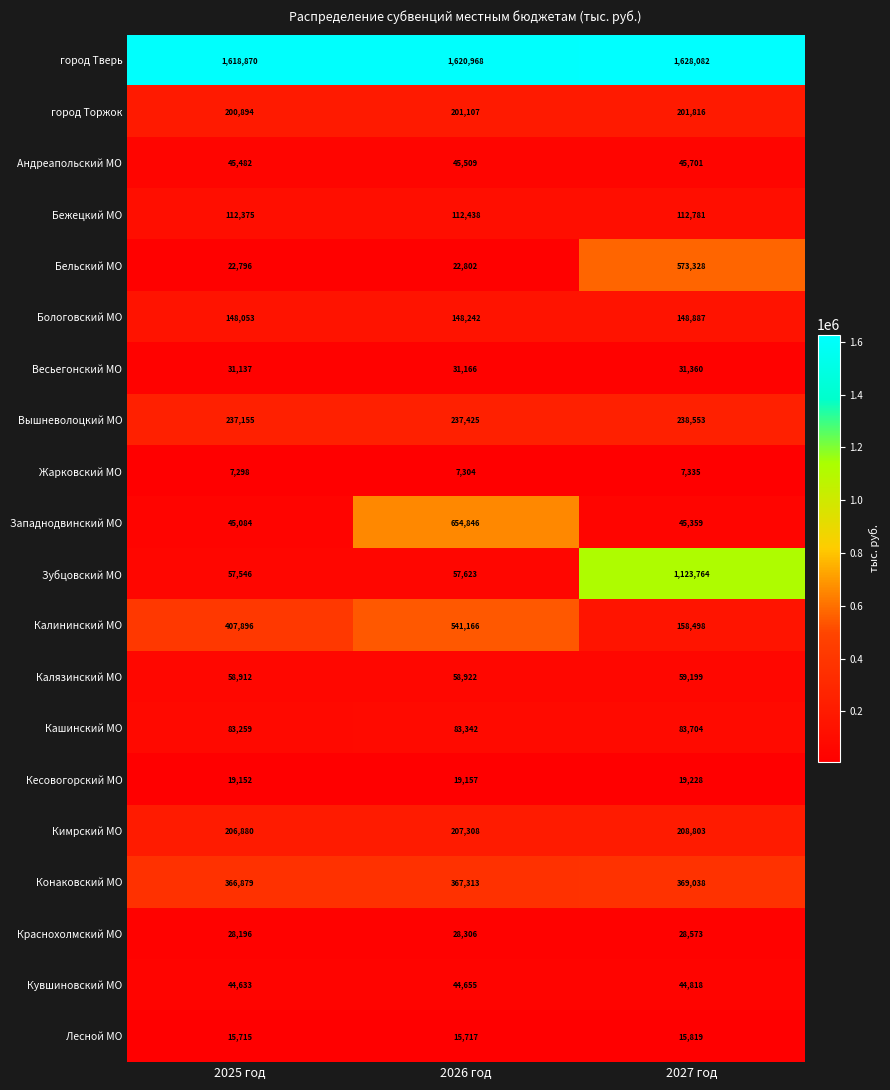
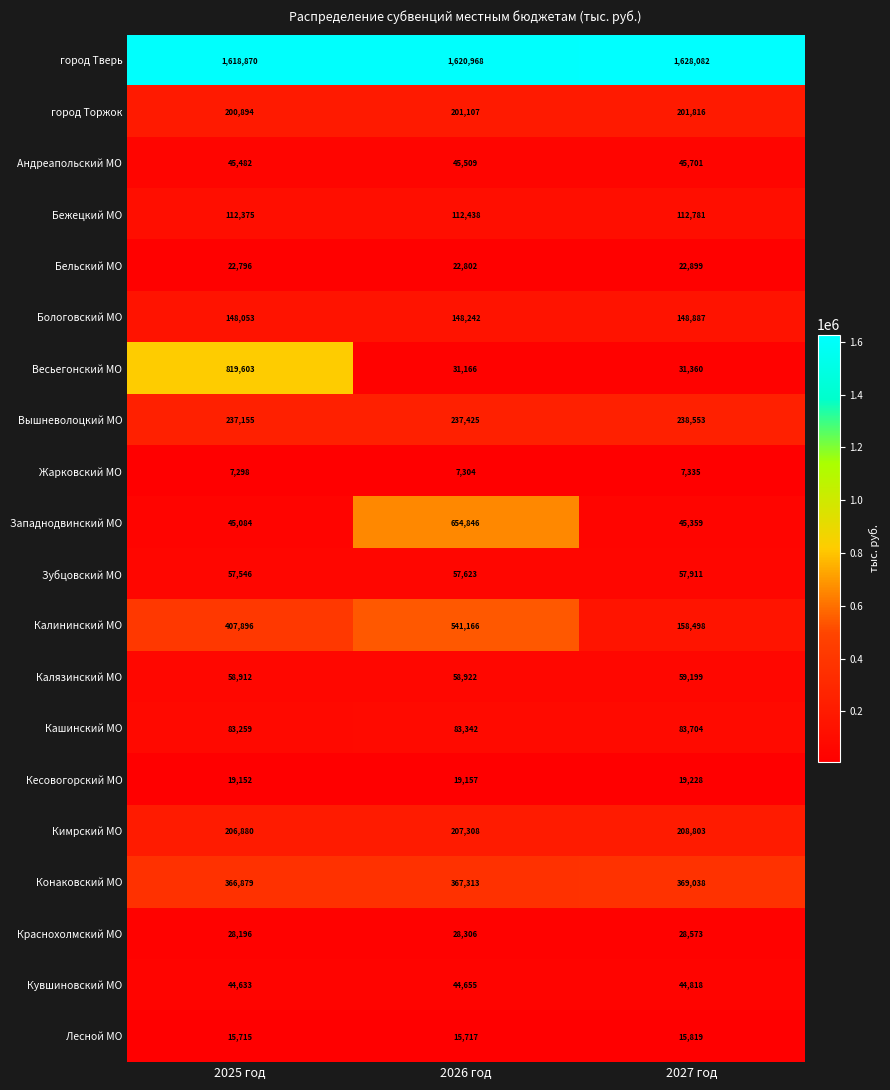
Бельский МО, 2027 год: 573,328 -> 22,899
Весьегонский МО, 2025 год: 31,137 -> 819,603
Зубцовский МО, 2027 год: 1,123,764 -> 57,911
